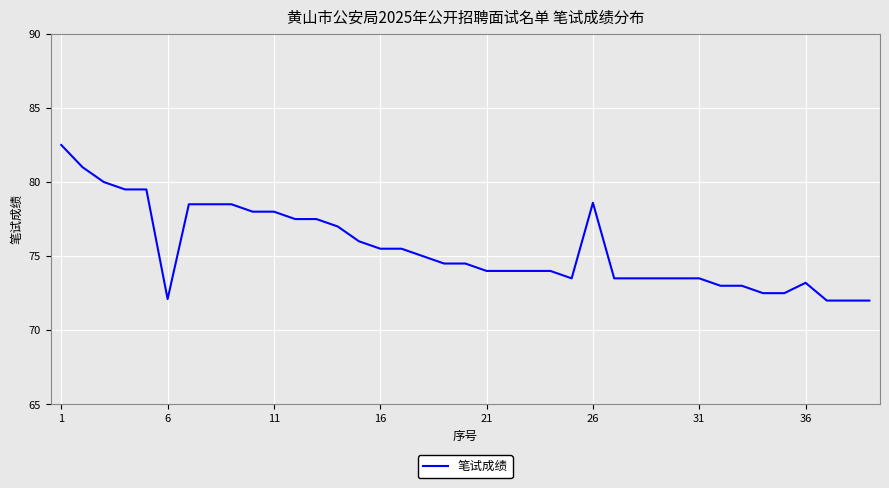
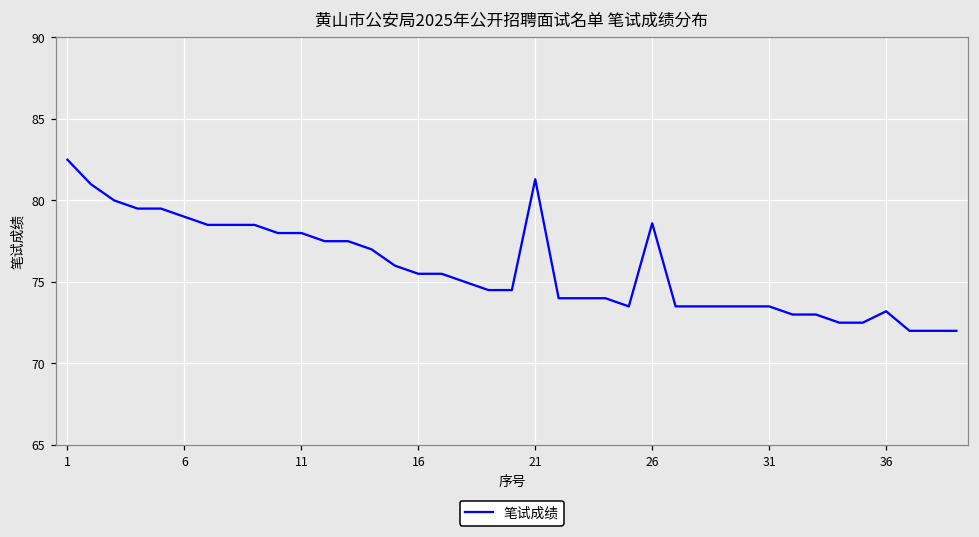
6: 72.1 -> 79.0
21: 74.0 -> 81.3
